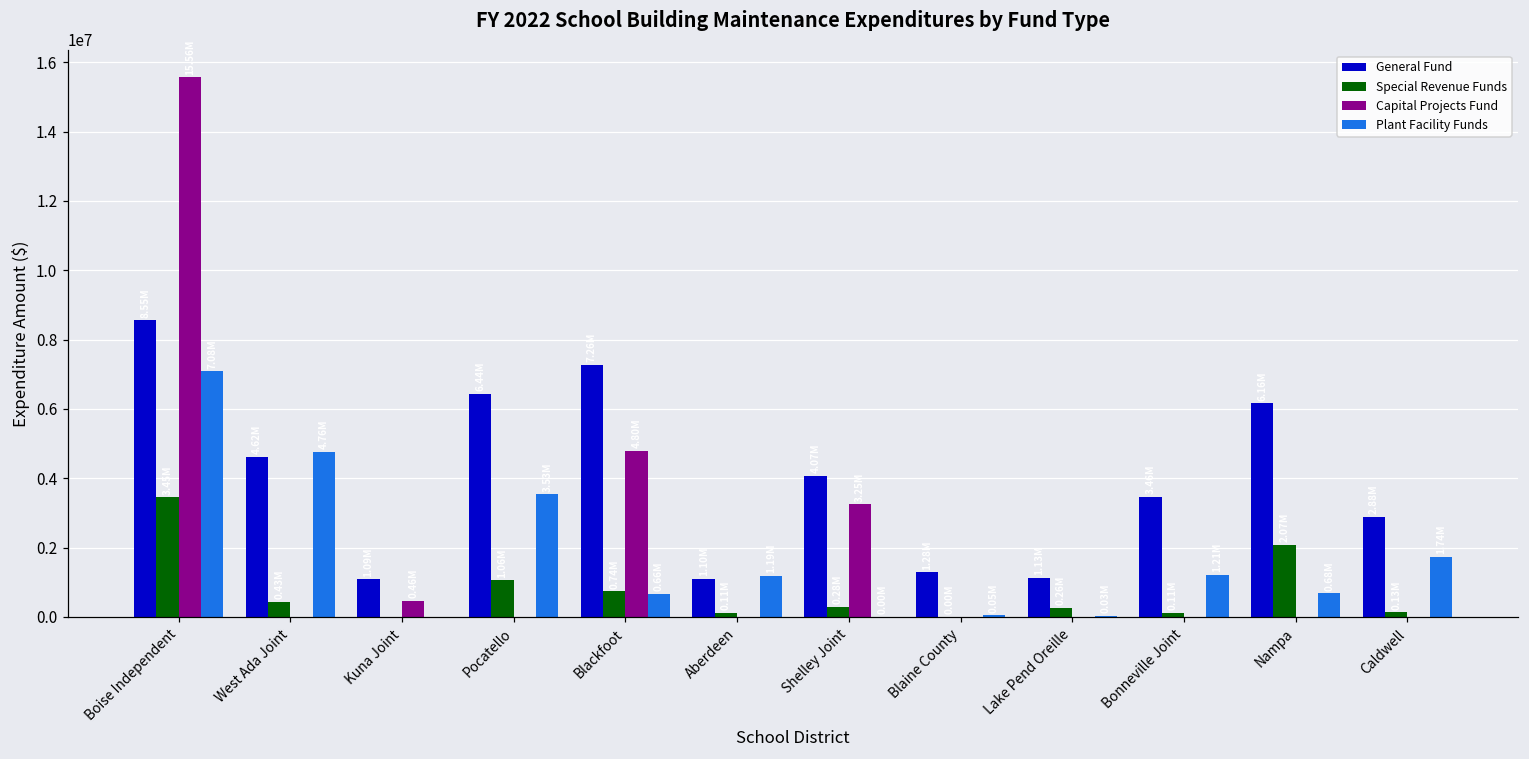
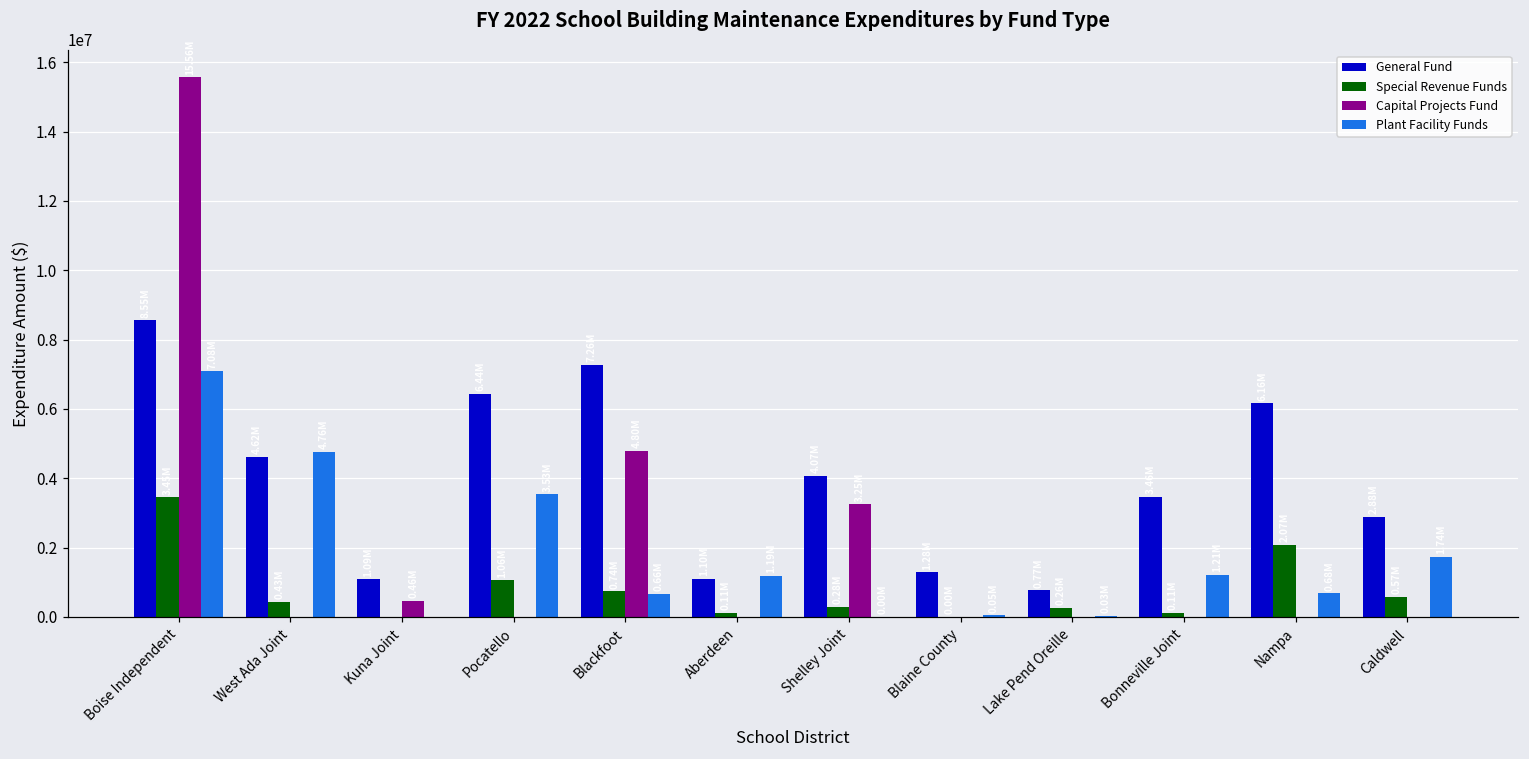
General Fund, Lake Pend Oreille: 1100000 -> 800000
Special Revenue Funds, Caldwell: 100000 -> 600000
